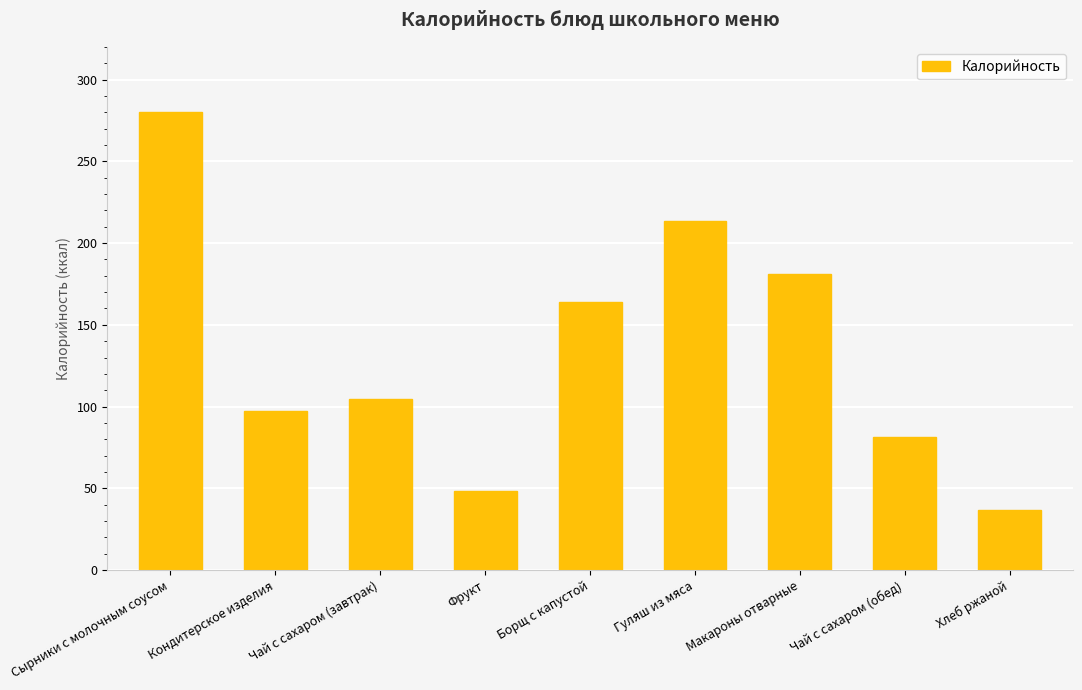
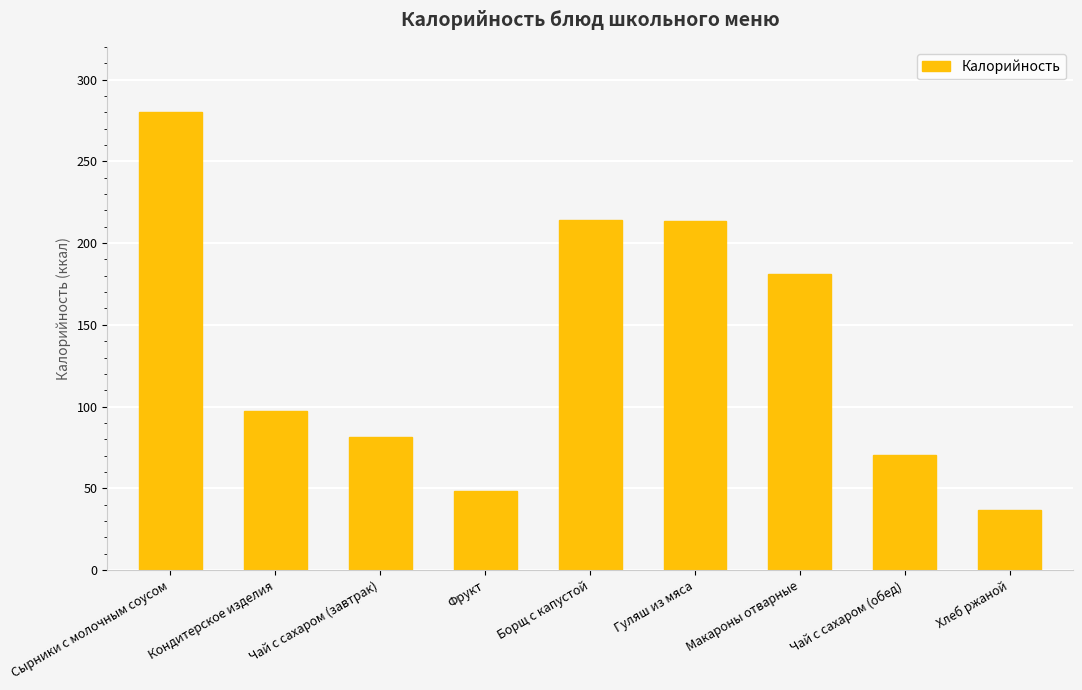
Чай с сахаром (завтрак): 105 -> 81
Борщ с капустой: 164 -> 214
Чай с сахаром (обед): 81 -> 71
